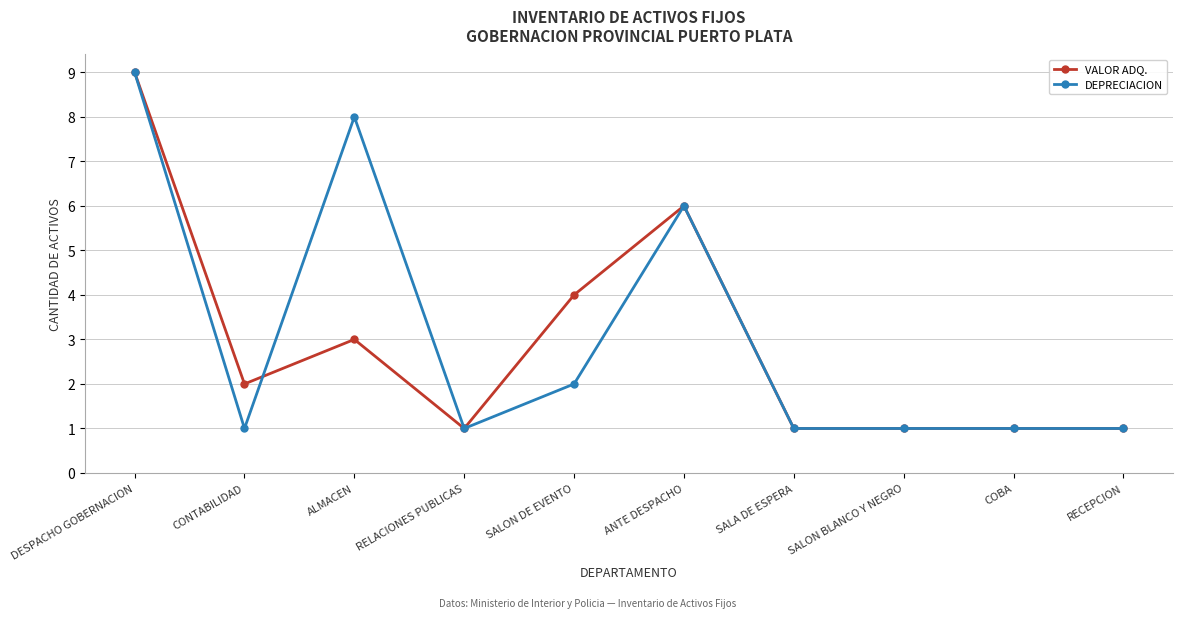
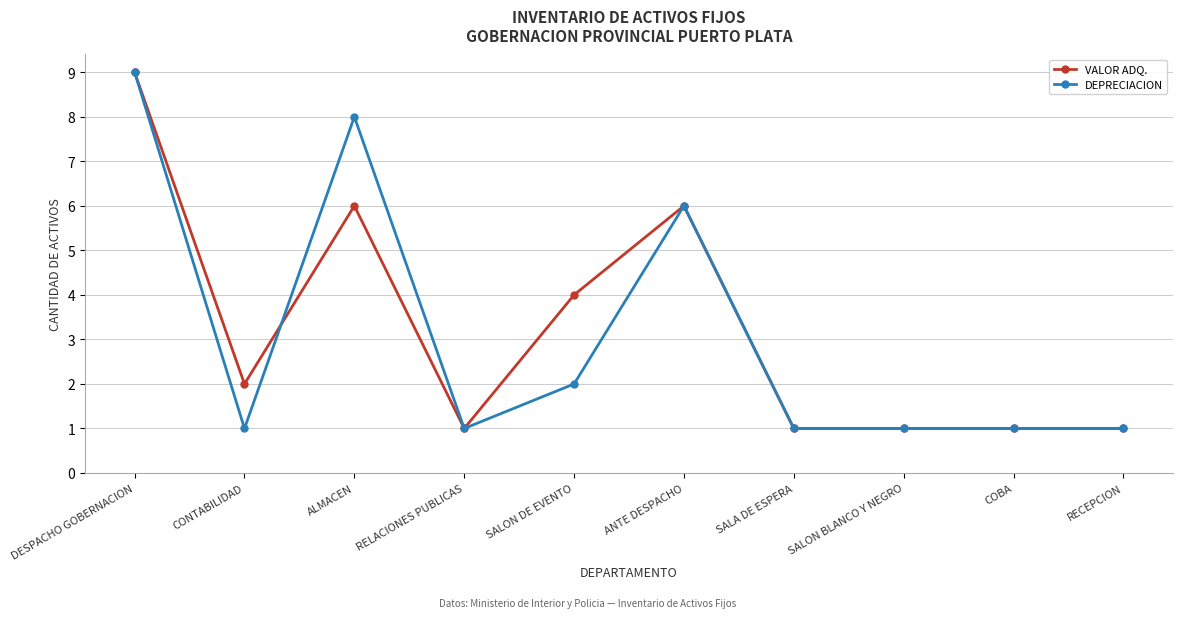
VALOR ADQ., ALMACEN: 3 -> 6
